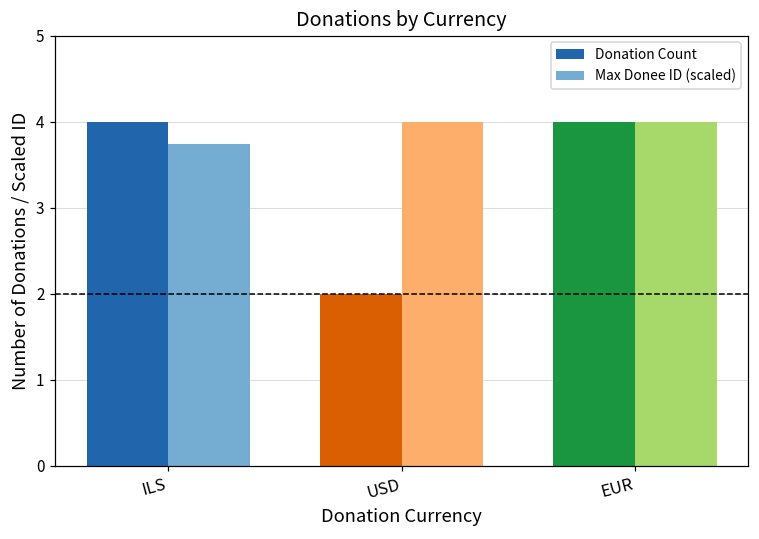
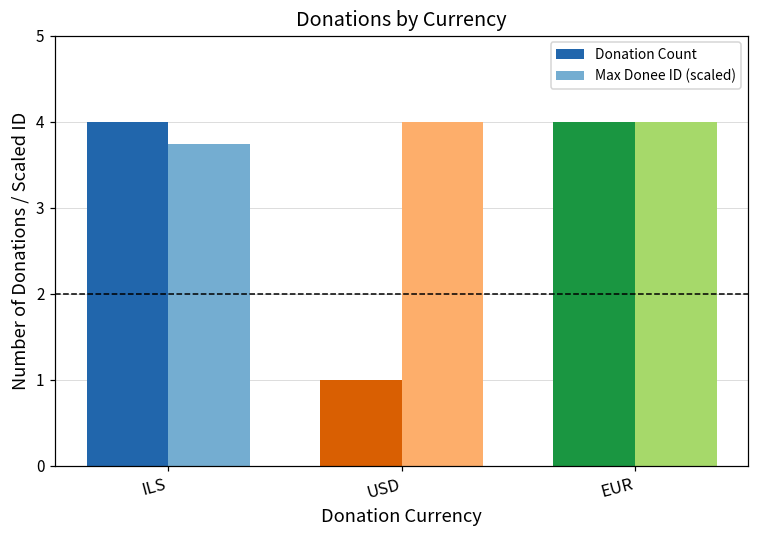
Donation Count, USD: 2 -> 1
